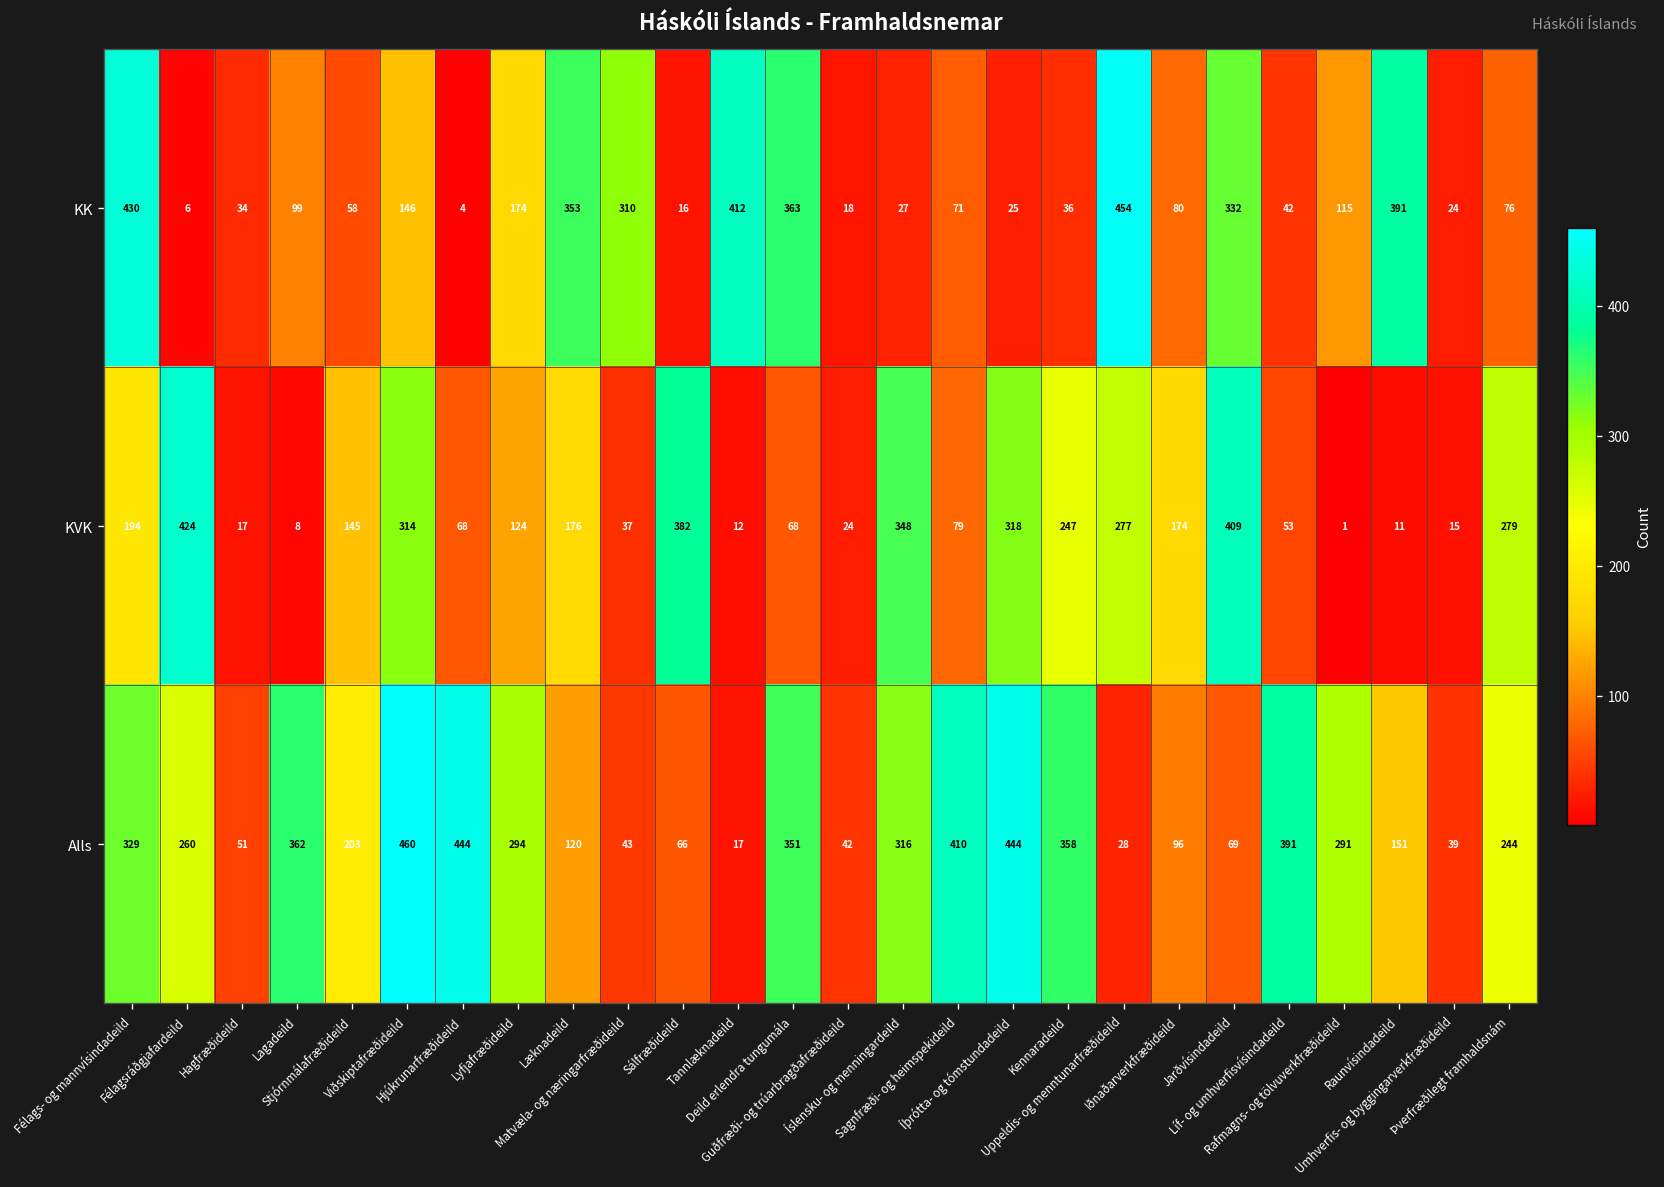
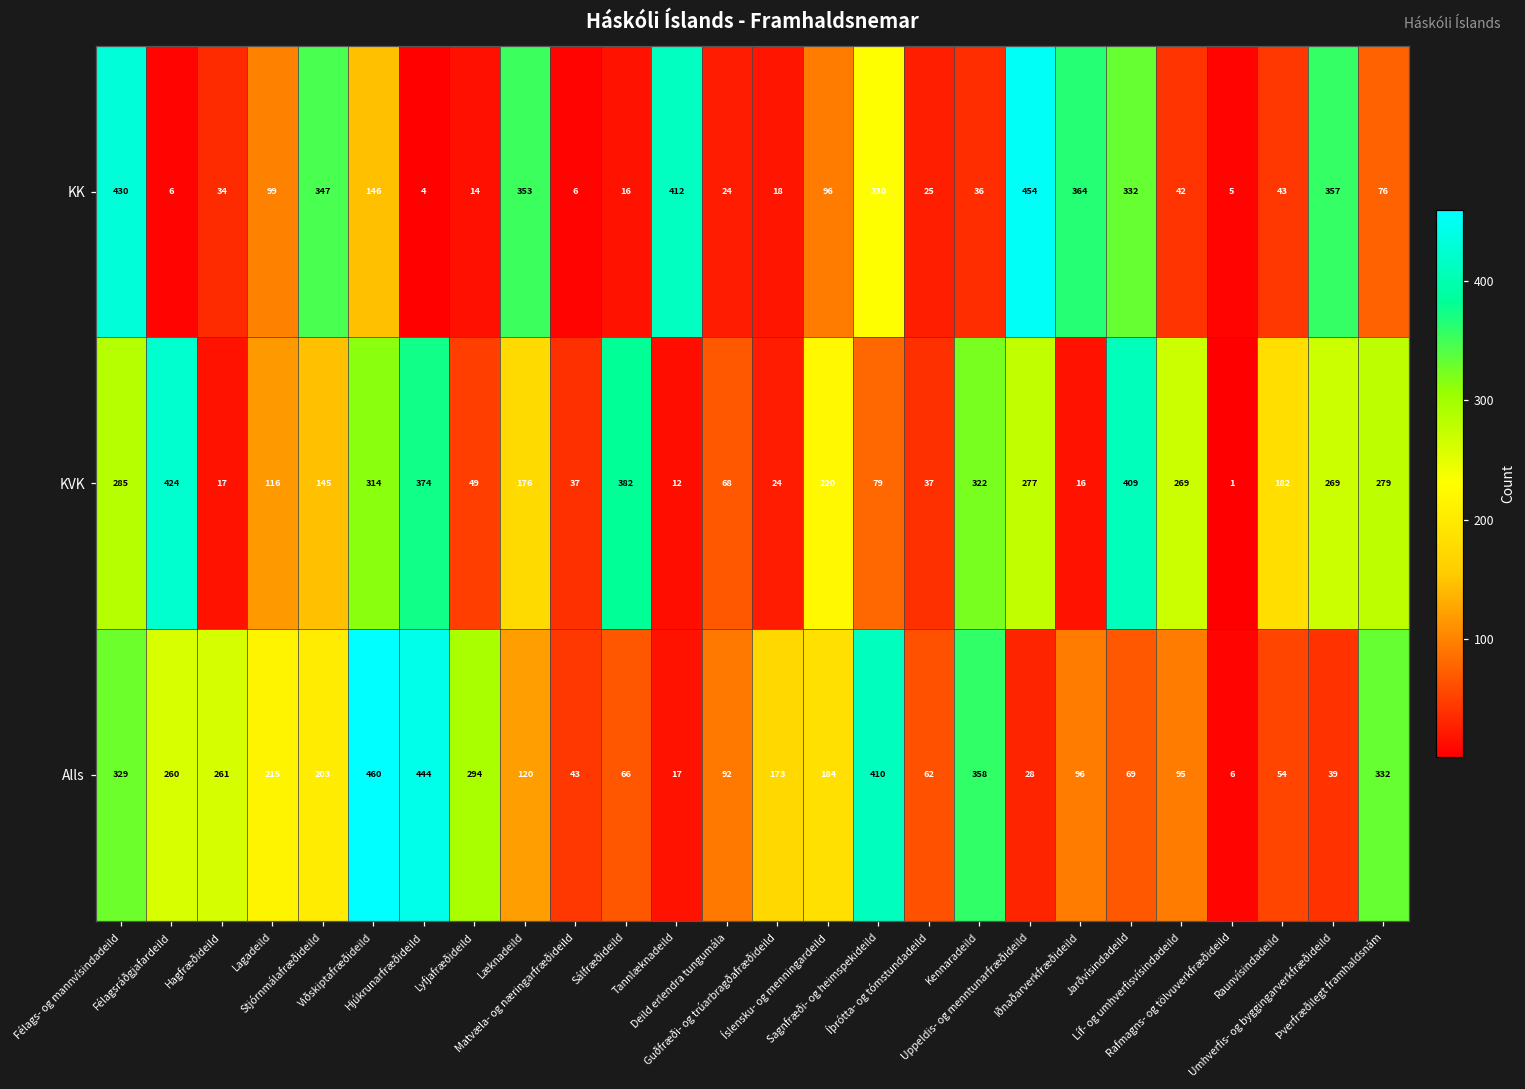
KK, Stjórnmálafræðideild: 58 -> 347
KK, Lyfjafræðideild: 174 -> 14
KK, Matvæla- og næringarfræðideild: 310 -> 6
KK, Deild erlendra tungumála: 363 -> 24
KK, Íslensku- og menningardeild: 27 -> 96
KK, Sagnfræði- og heimspekideild: 71 -> 230
KK, Iðnaðarverkfræðideild: 80 -> 364
KK, Rafmagns- og tölvuverkfræðideild: 115 -> 5
KK, Raunvísindadeild: 391 -> 43
KK, Umhverfis- og byggingarverkfræðideild: 24 -> 357
KVK, Félags- og mannvísindadeild: 194 -> 285
KVK, Lagadeild: 8 -> 116
KVK, Hjúkrunarfræðideild: 68 -> 374
KVK, Lyfjafræðideild: 124 -> 49
KVK, Íslensku- og menningardeild: 348 -> 220
KVK, Íþrótta- og tómstundadeild: 318 -> 37
KVK, Kennaradeild: 247 -> 322
KVK, Iðnaðarverkfræðideild: 174 -> 16
KVK, Líf- og umhverfisvísindadeild: 53 -> 269
KVK, Raunvísindadeild: 11 -> 182
KVK, Umhverfis- og byggingarverkfræðideild: 15 -> 269
Alls, Hagfræðideild: 51 -> 261
Alls, Lagadeild: 362 -> 215
Alls, Deild erlendra tungumála: 351 -> 92
Alls, Guðfræði- og trúarbragðafræðideild: 42 -> 173
Alls, Íslensku- og menningardeild: 316 -> 184
Alls, Íþrótta- og tómstundadeild: 444 -> 62
Alls, Líf- og umhverfisvísindadeild: 391 -> 95
Alls, Rafmagns- og tölvuverkfræðideild: 291 -> 6
Alls, Raunvísindadeild: 151 -> 54
Alls, Þverfræðilegt framhaldsnám: 244 -> 332
